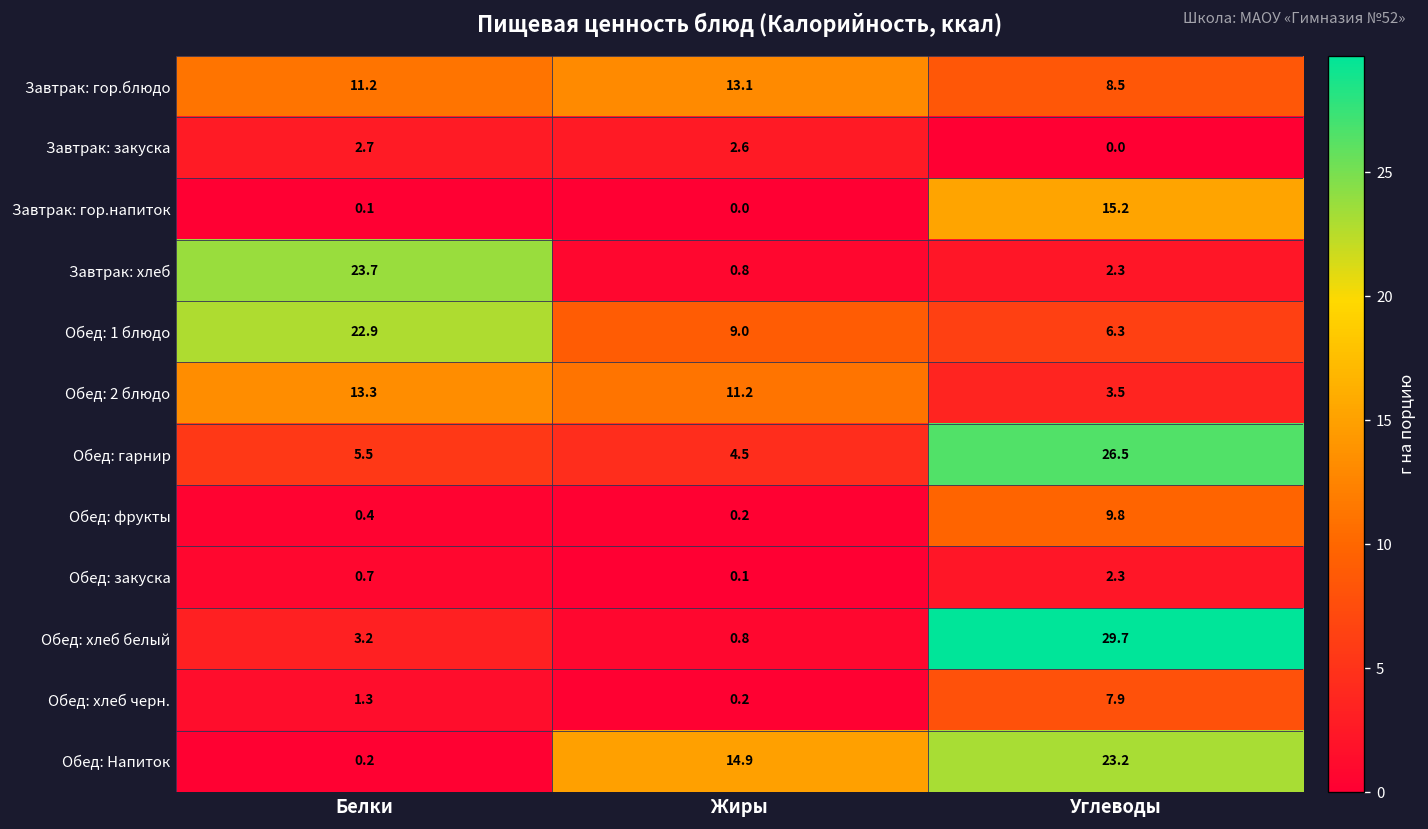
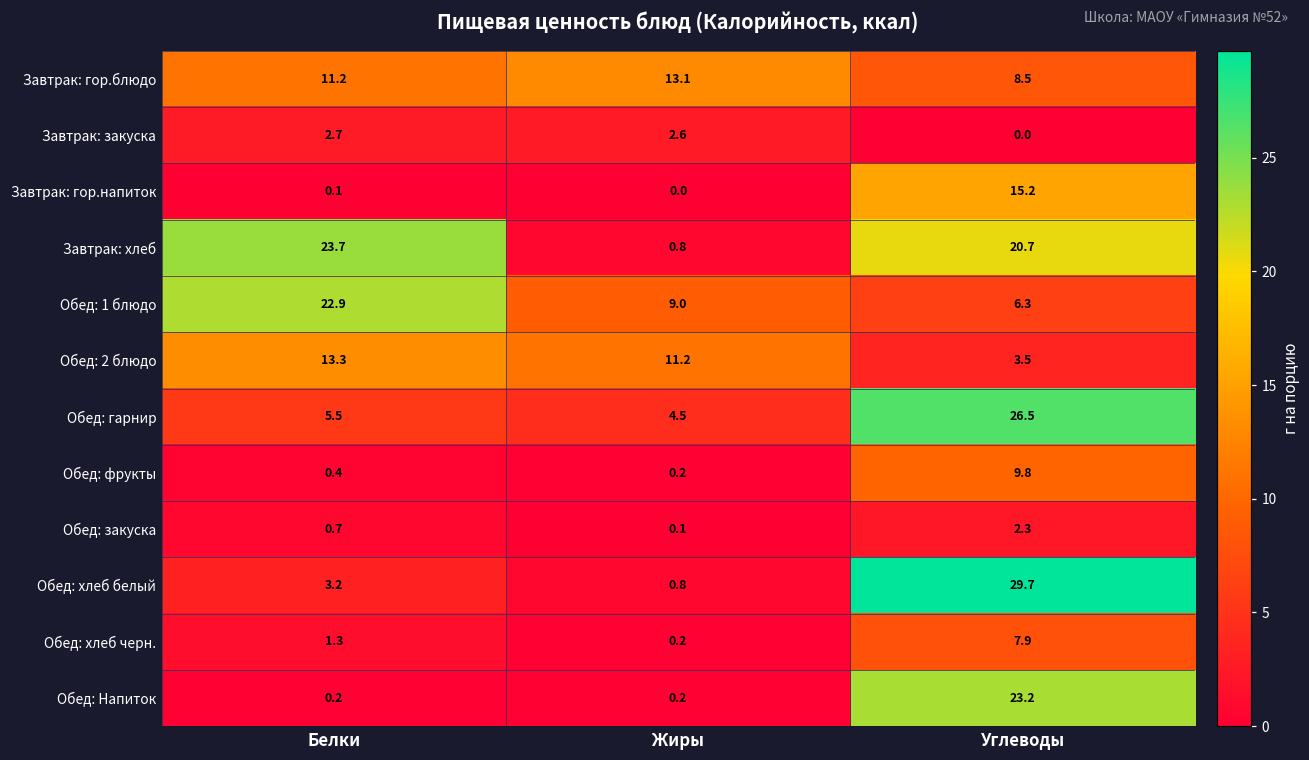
Завтрак: хлеб, Углеводы: 2.3 -> 20.7
Обед: Напиток, Жиры: 14.9 -> 0.2
